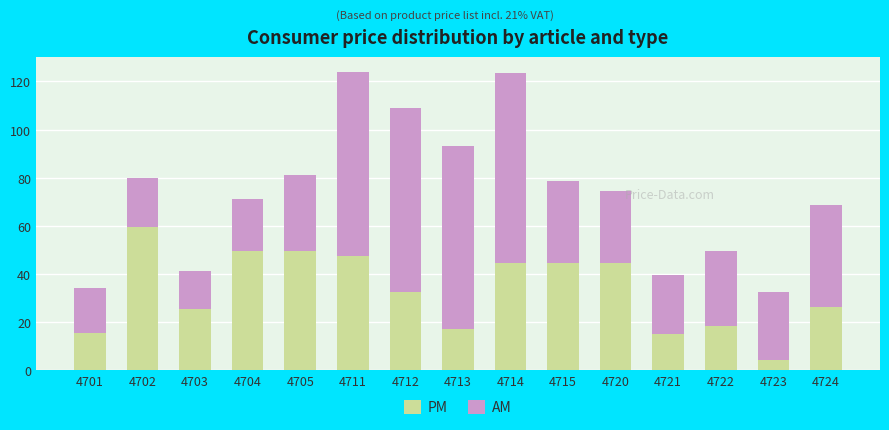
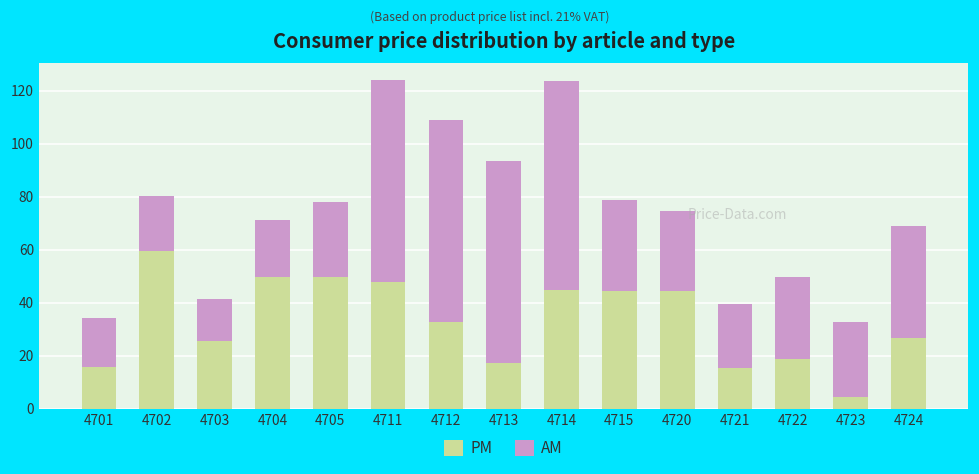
AM, 4705: 32 -> 28
